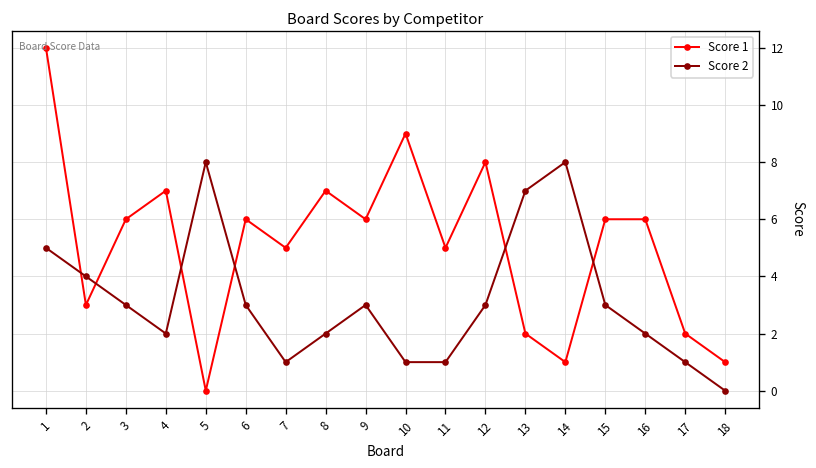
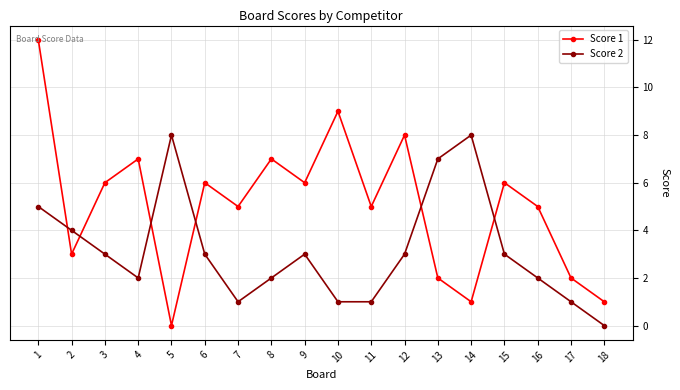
Score 1, 16: 6 -> 5
